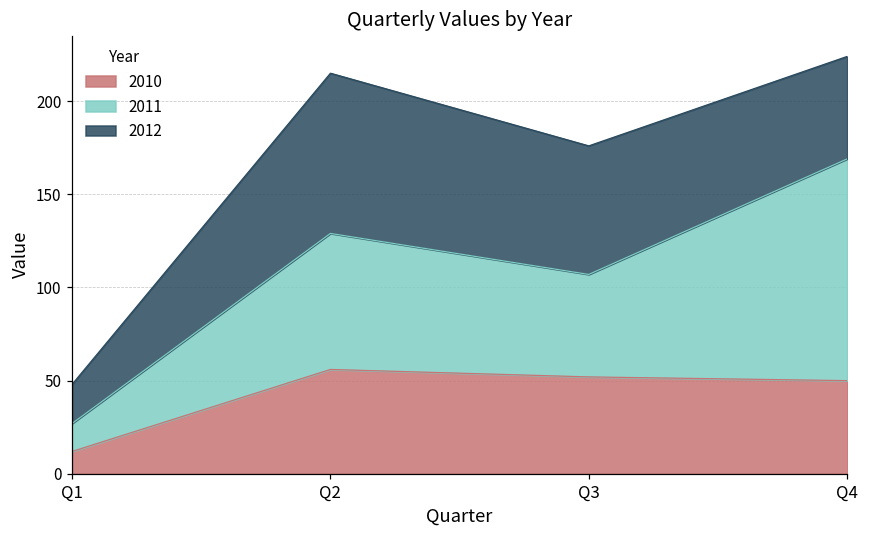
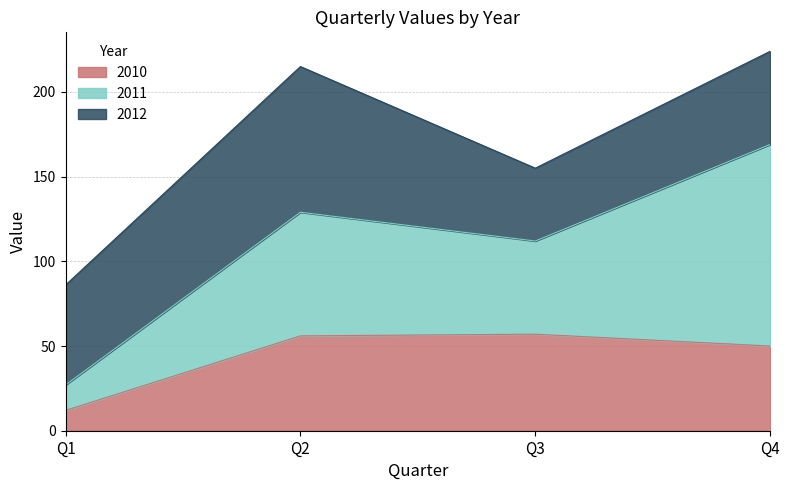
2012, Q1: 21 -> 59
2010, Q3: 52 -> 57
2012, Q3: 69 -> 43
